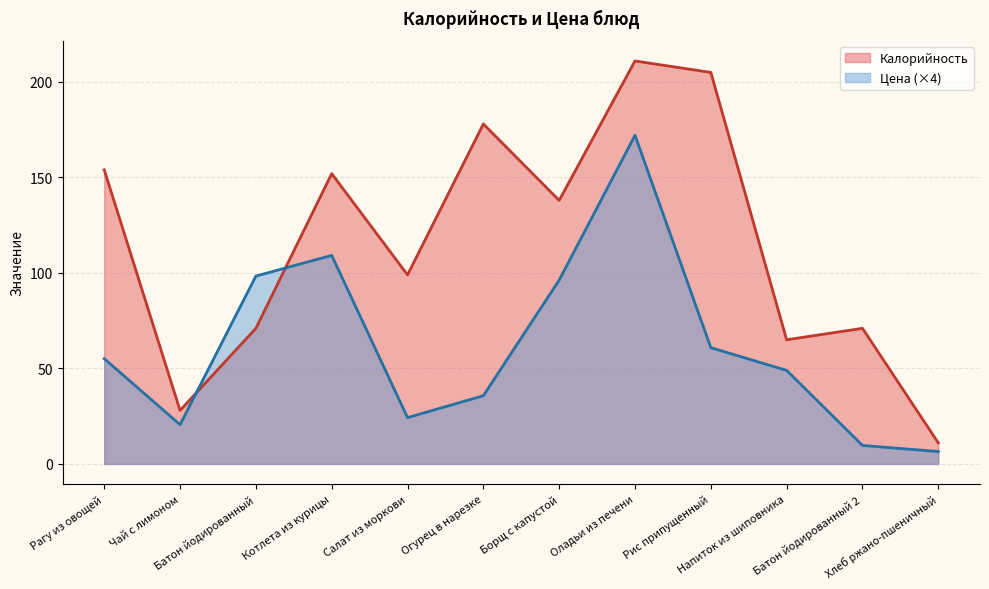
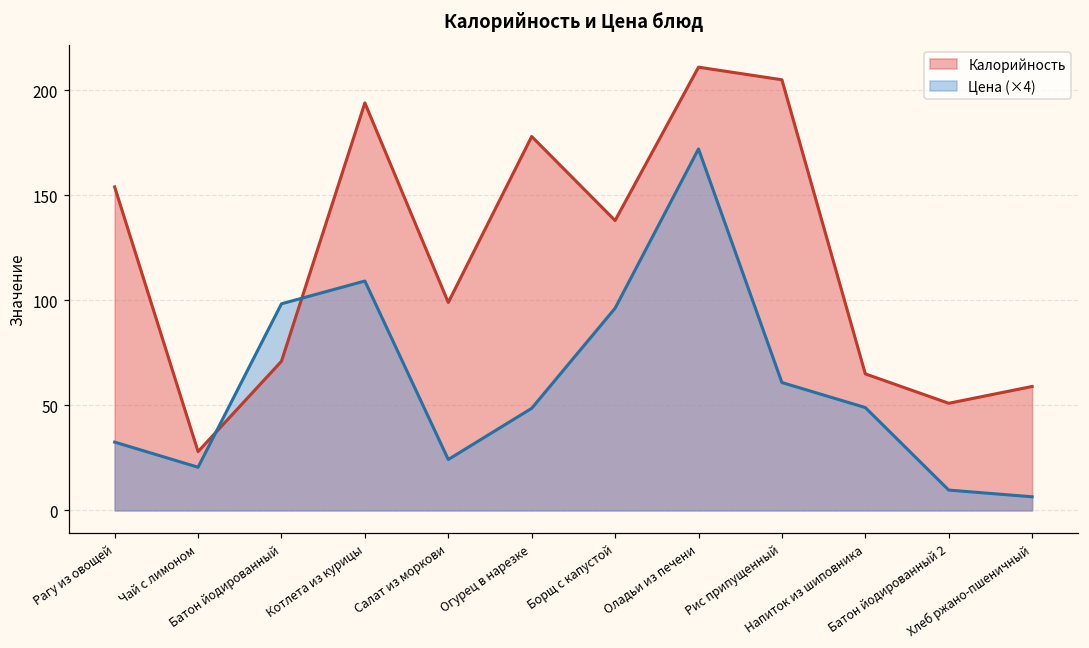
Цена (×4), Рагу из овощей: 55 -> 33
Калорийность, Котлета из курицы: 152 -> 194
Цена (×4), Огурец в нарезке: 36 -> 49
Калорийность, Батон йодированный 2: 71 -> 51
Калорийность, Хлеб ржано-пшеничный: 11 -> 59
